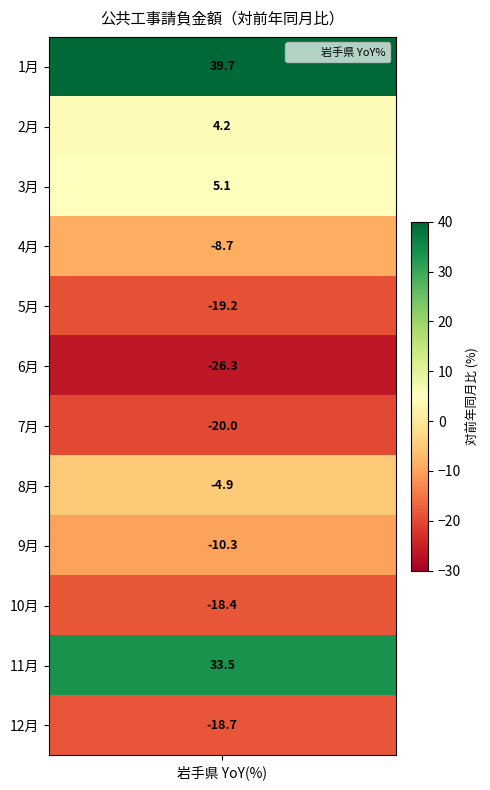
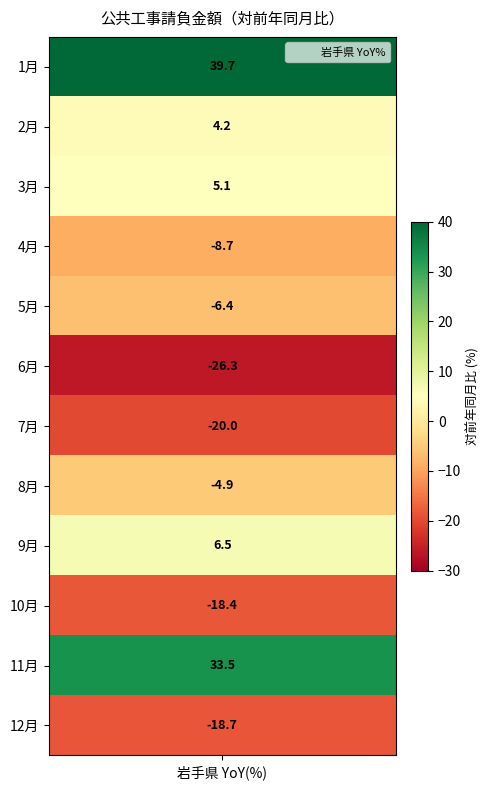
5月, 岩手県 YoY(%): -19.2 -> -6.4
9月, 岩手県 YoY(%): -10.3 -> 6.5
